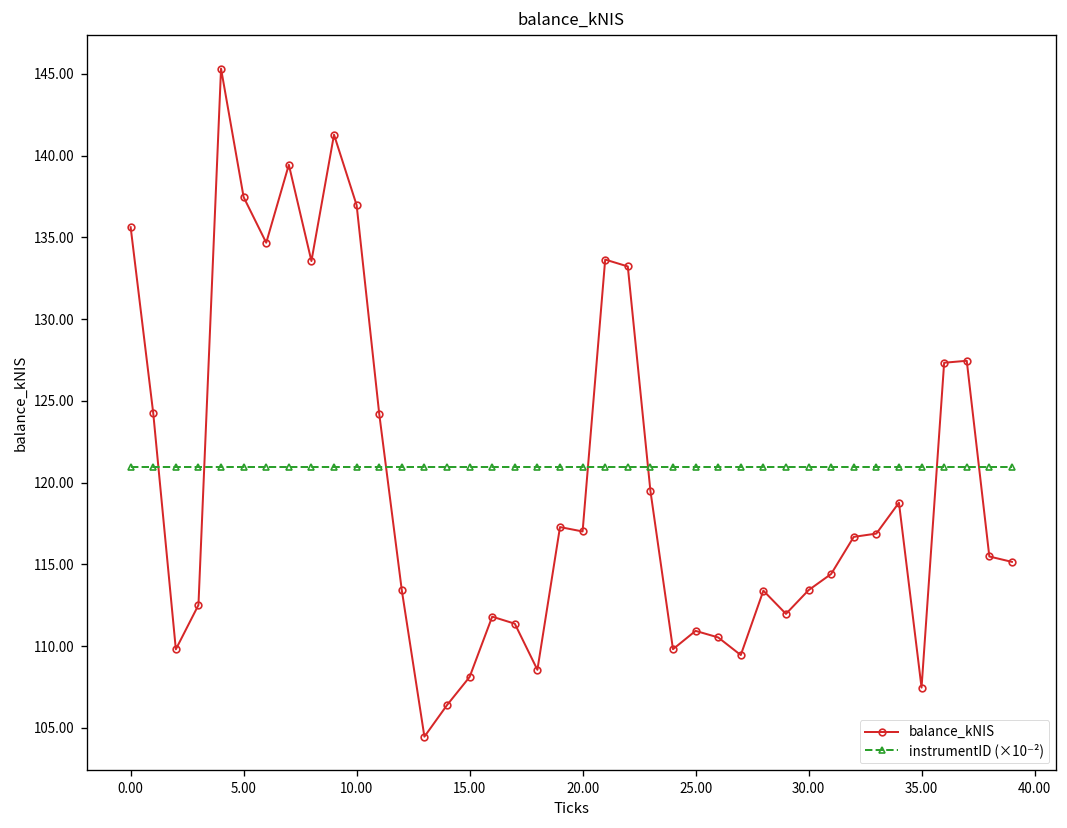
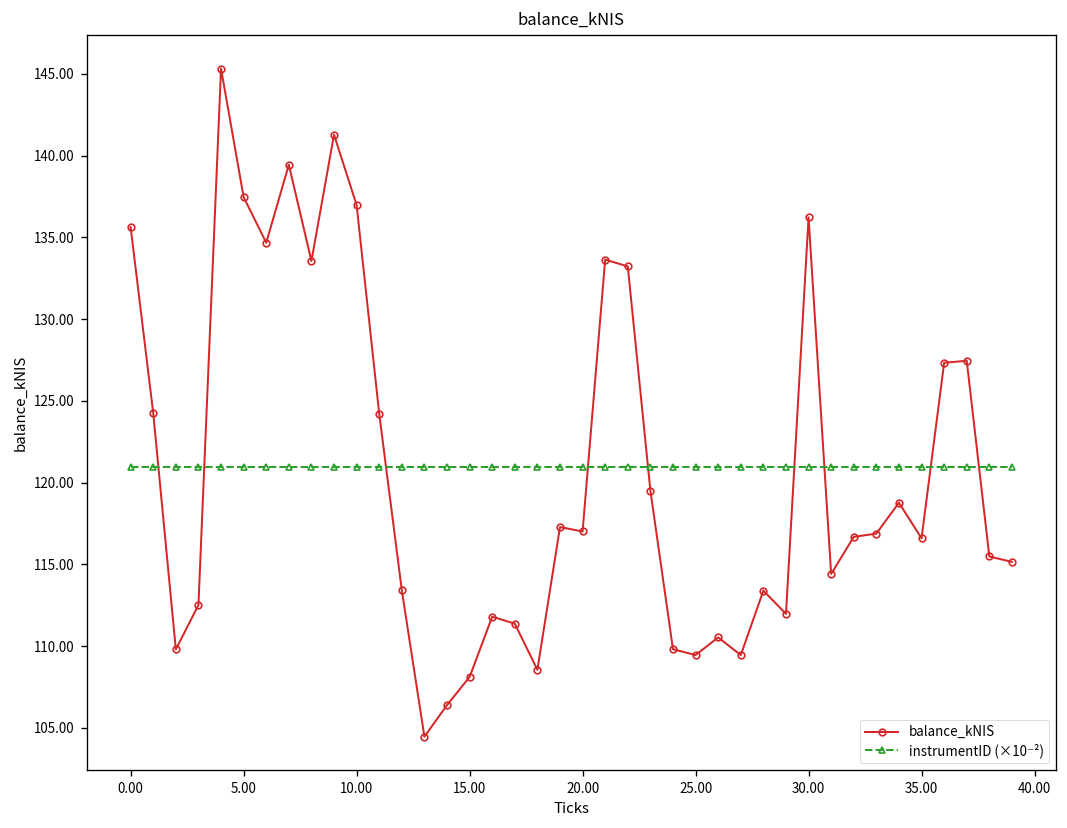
balance_kNIS, 25.00: 110.9 -> 109.5
balance_kNIS, 30.00: 113.4 -> 136.2
balance_kNIS, 35.00: 107.5 -> 116.6
